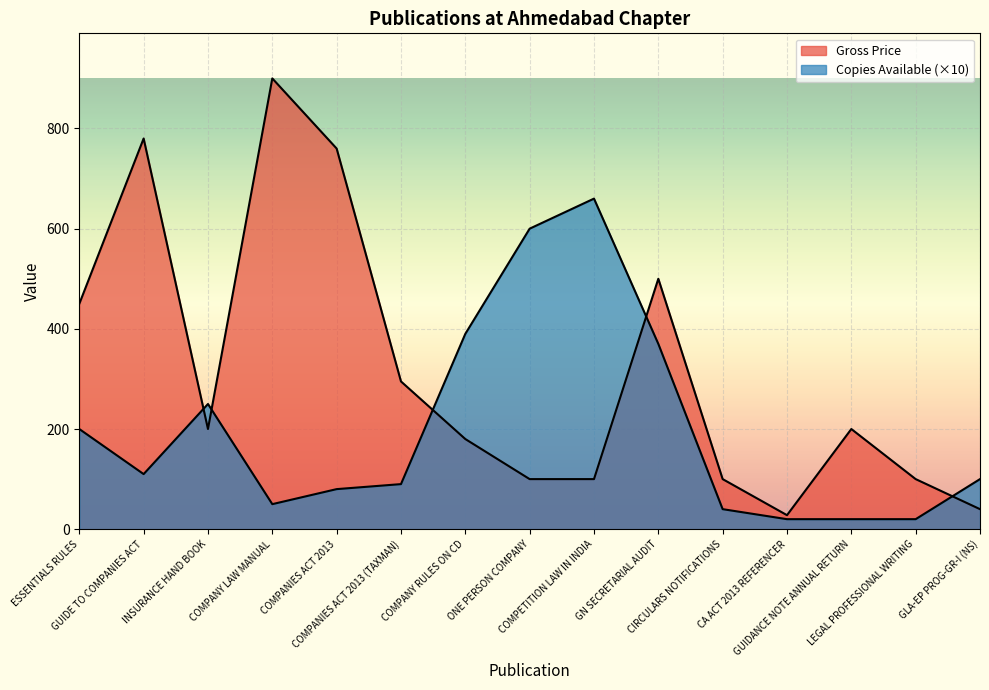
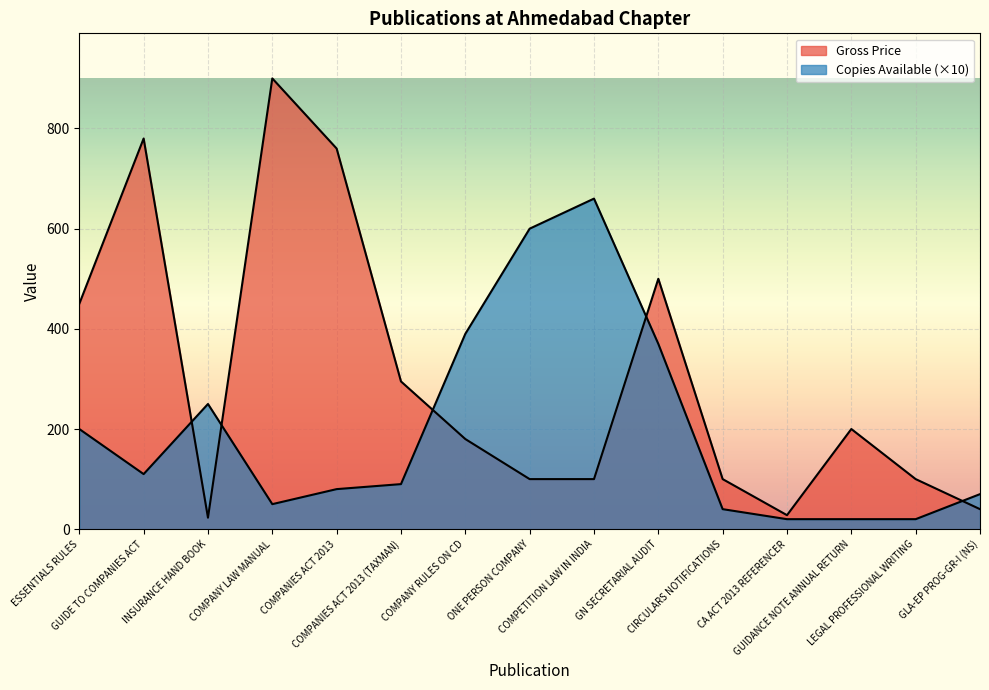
Gross Price, INSURANCE HAND BOOK: 200 -> 20
Copies Available (×10), GLA-EP PROG-GR-I (NS): 100 -> 70
